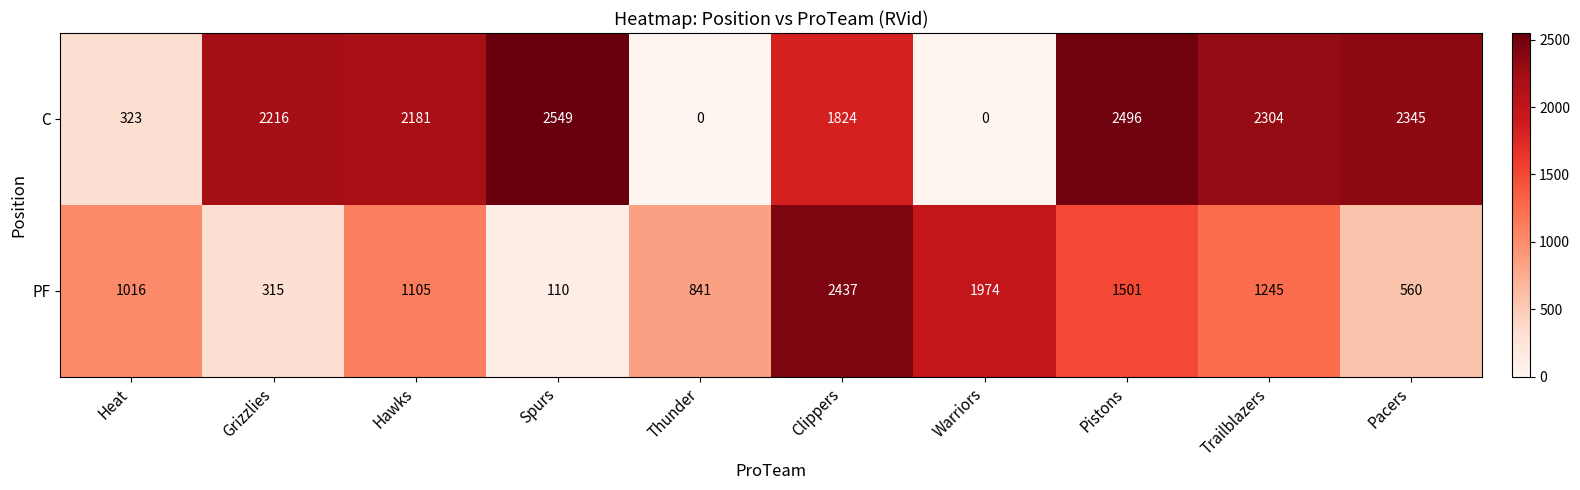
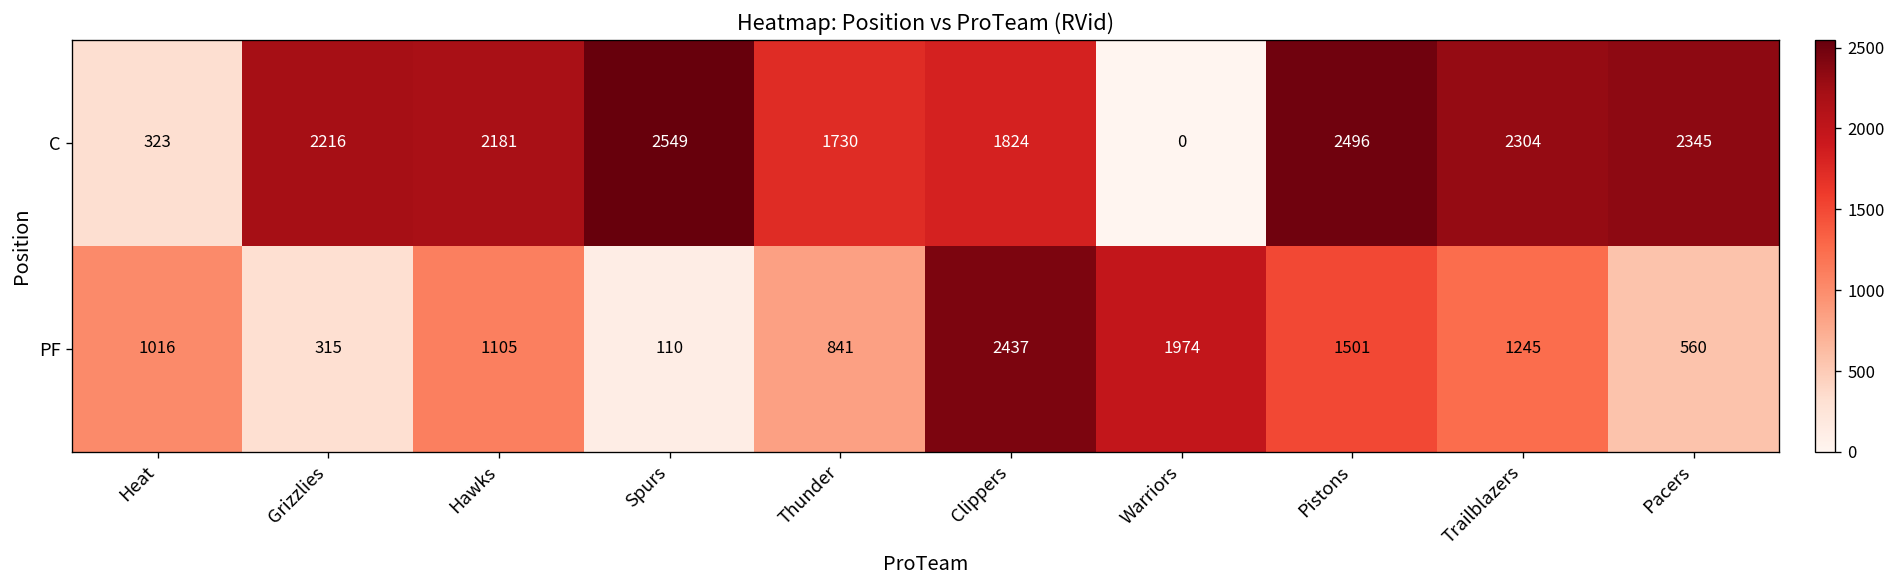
C, Thunder: 0 -> 1730
